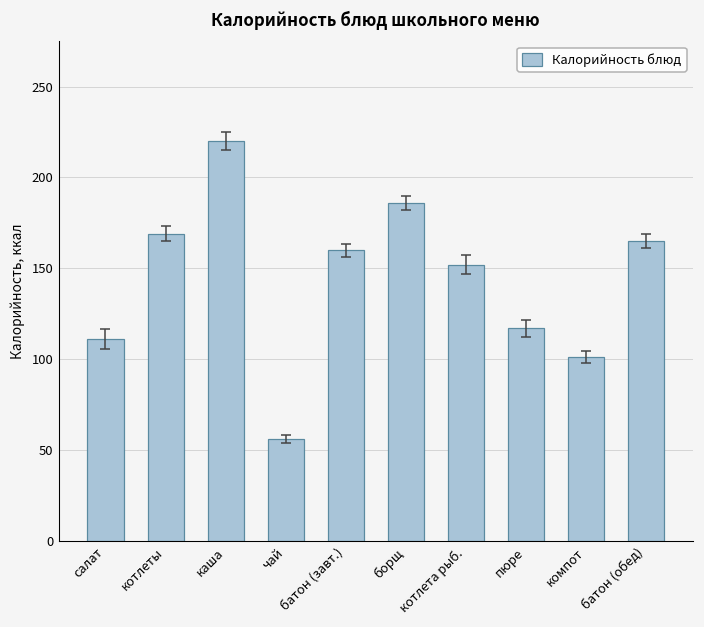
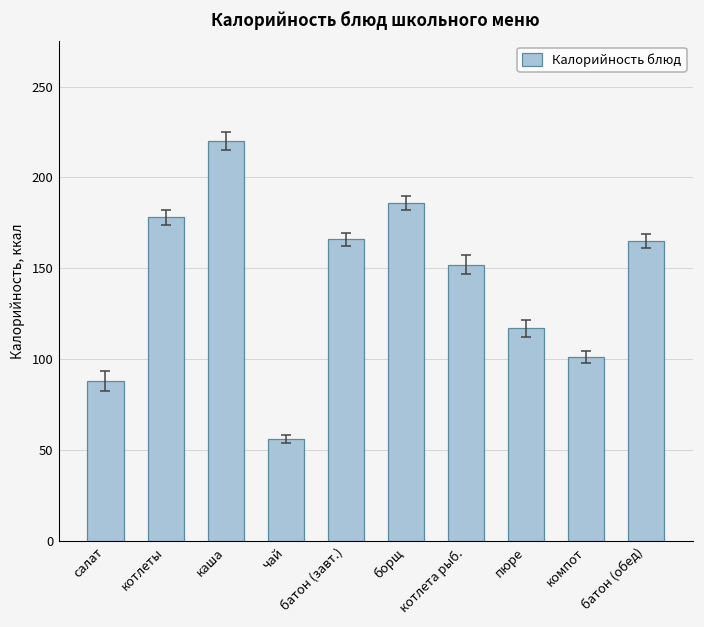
Калорийность блюд, салат: 111 -> 88
Калорийность блюд, котлеты: 169 -> 178
Калорийность блюд, батон (завт.): 160 -> 166
